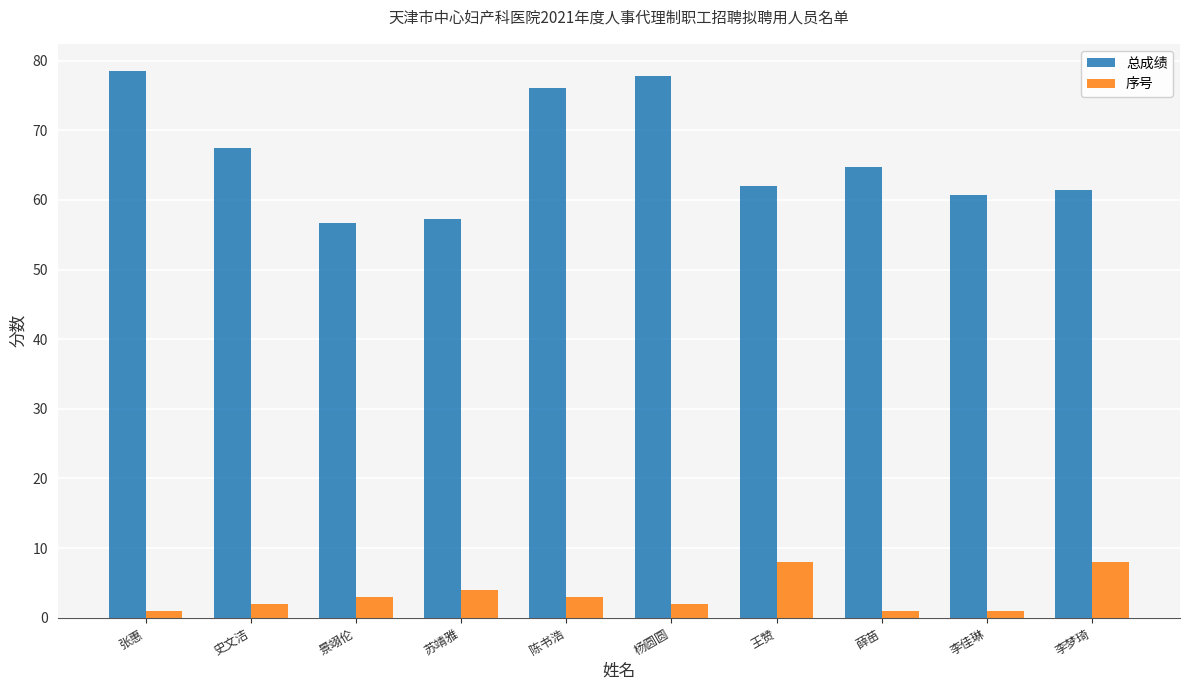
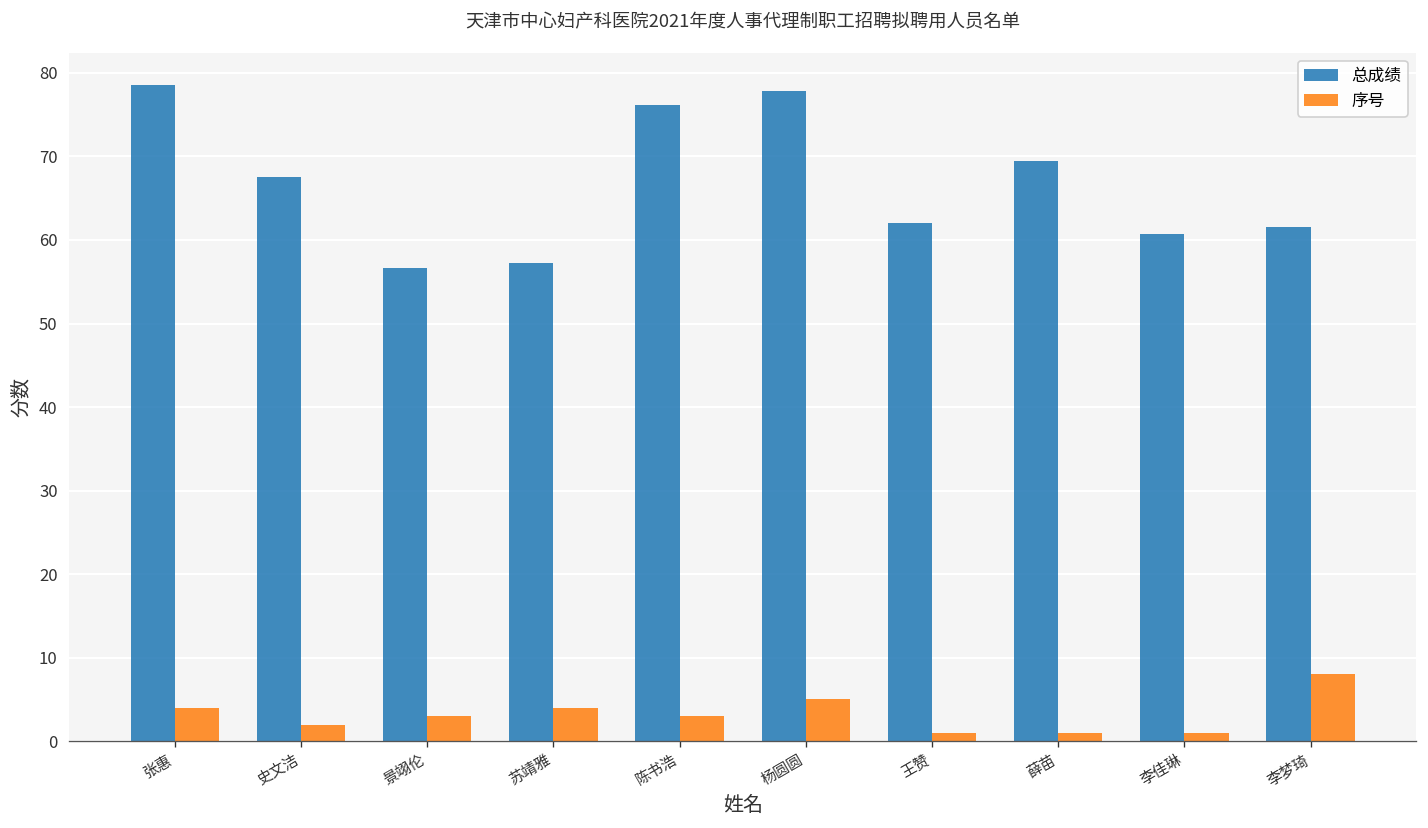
序号, 张惠: 1 -> 4
序号, 杨圆圆: 2 -> 5
序号, 王赞: 8 -> 1
总成绩, 薛苗: 65 -> 70
